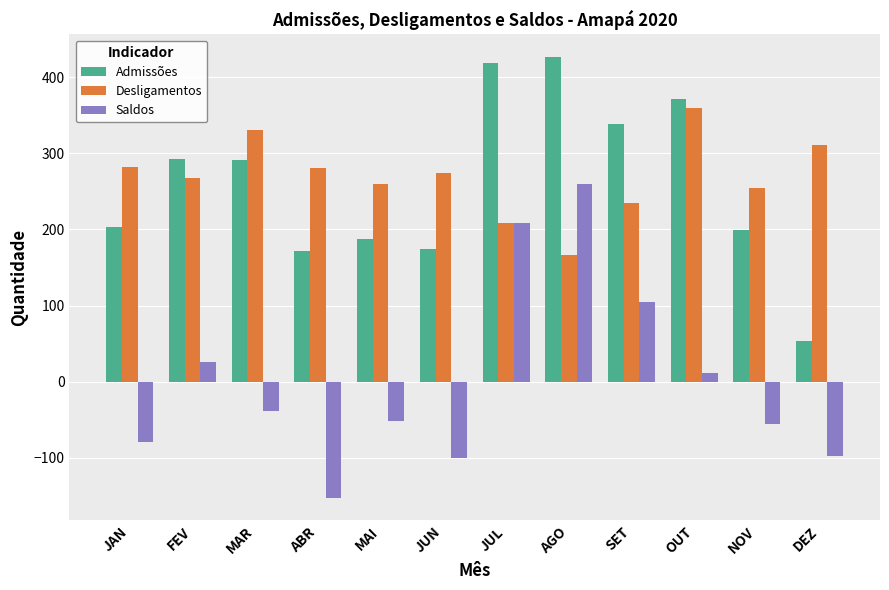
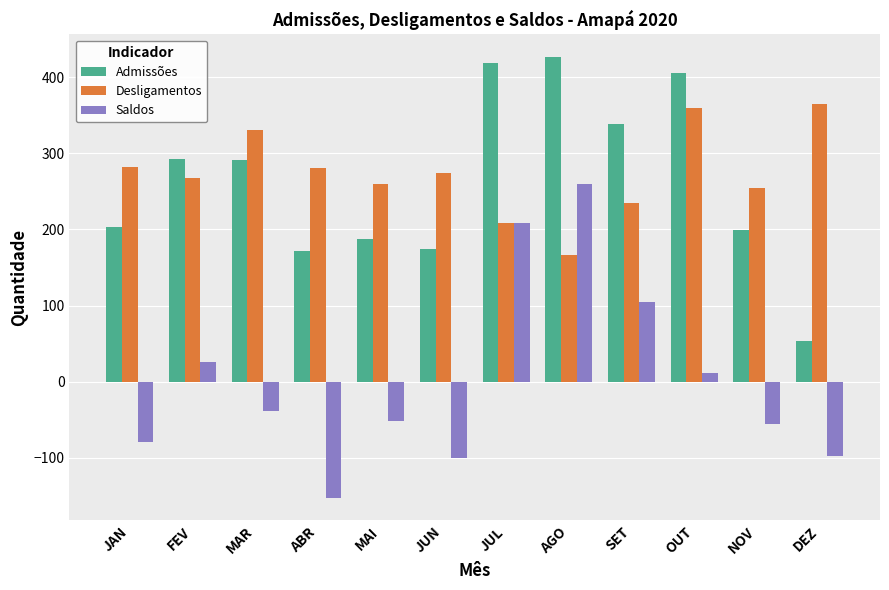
Admissões, OUT: 370 -> 410
Desligamentos, DEZ: 310 -> 370
